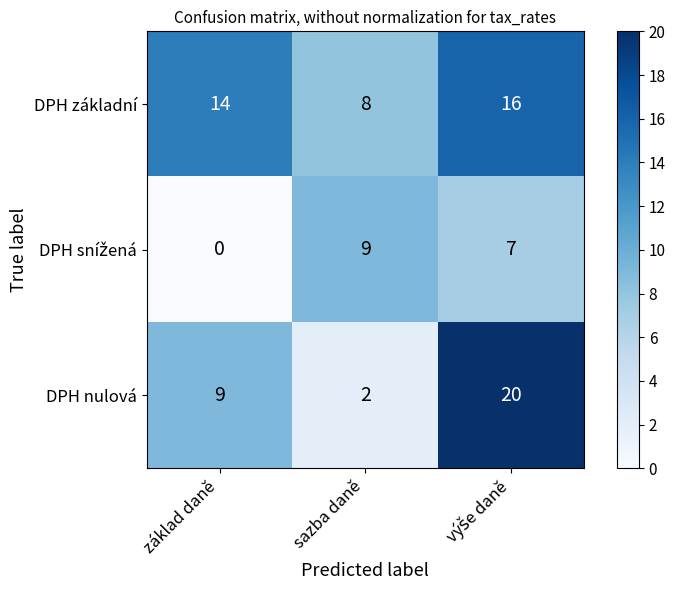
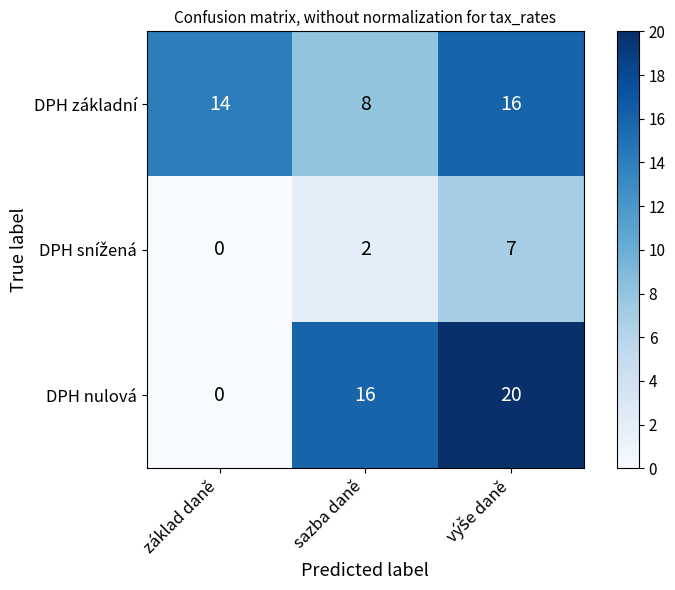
DPH snížená, sazba daně: 9 -> 2
DPH nulová, základ daně: 9 -> 0
DPH nulová, sazba daně: 2 -> 16
